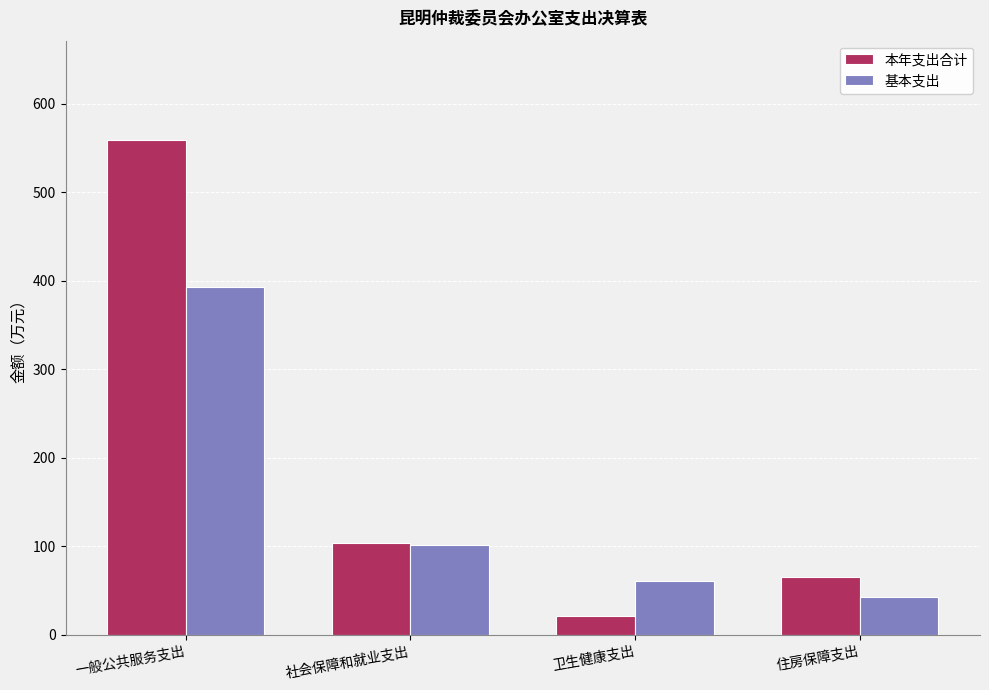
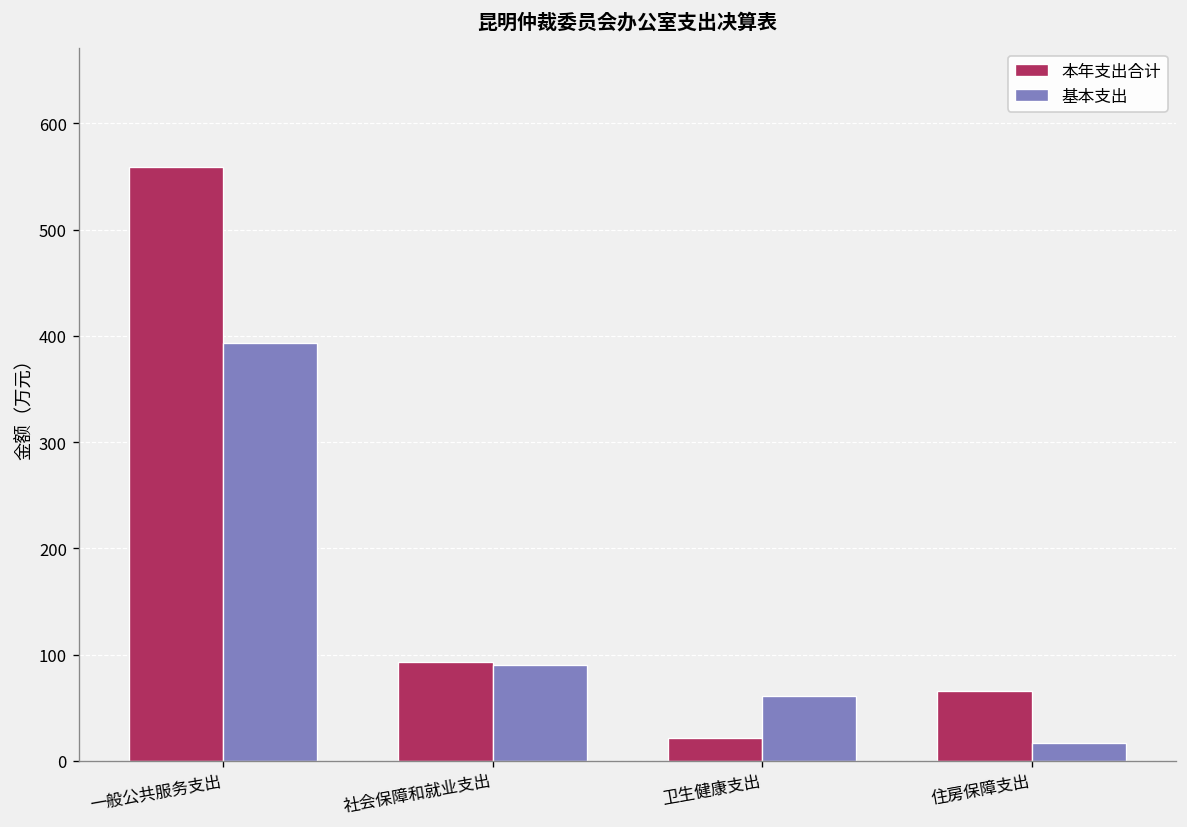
本年支出合计, 社会保障和就业支出: 100 -> 90
基本支出, 社会保障和就业支出: 100 -> 90
基本支出, 住房保障支出: 40 -> 20
